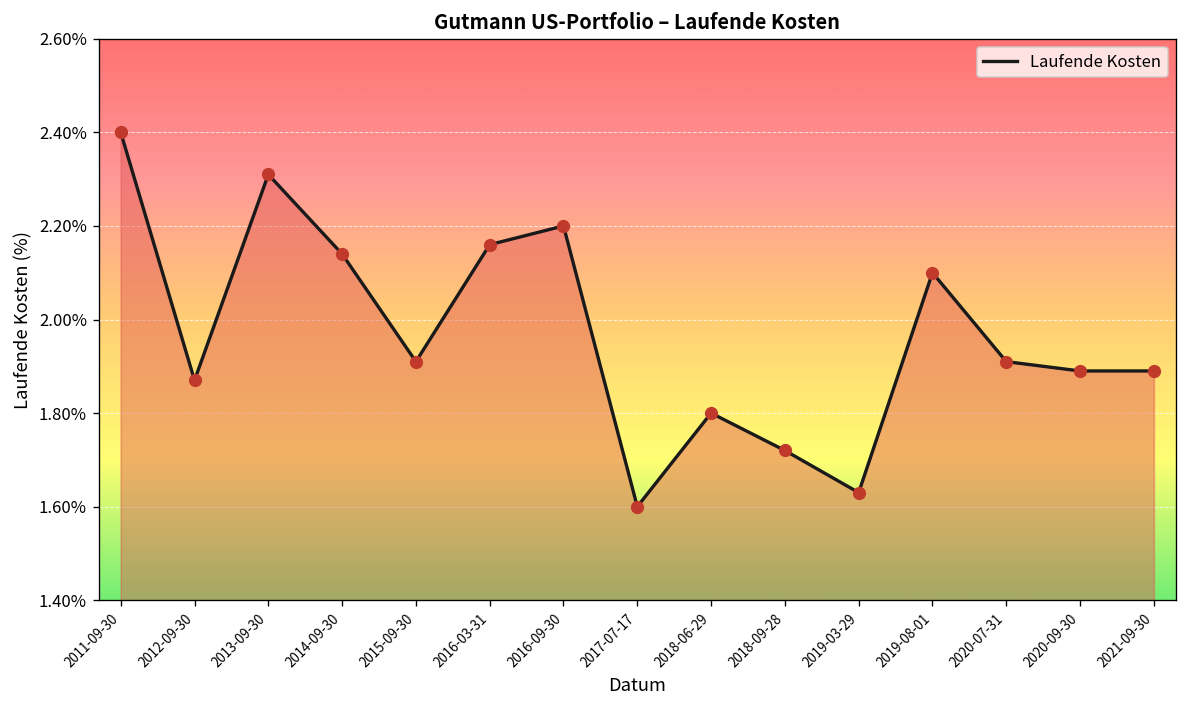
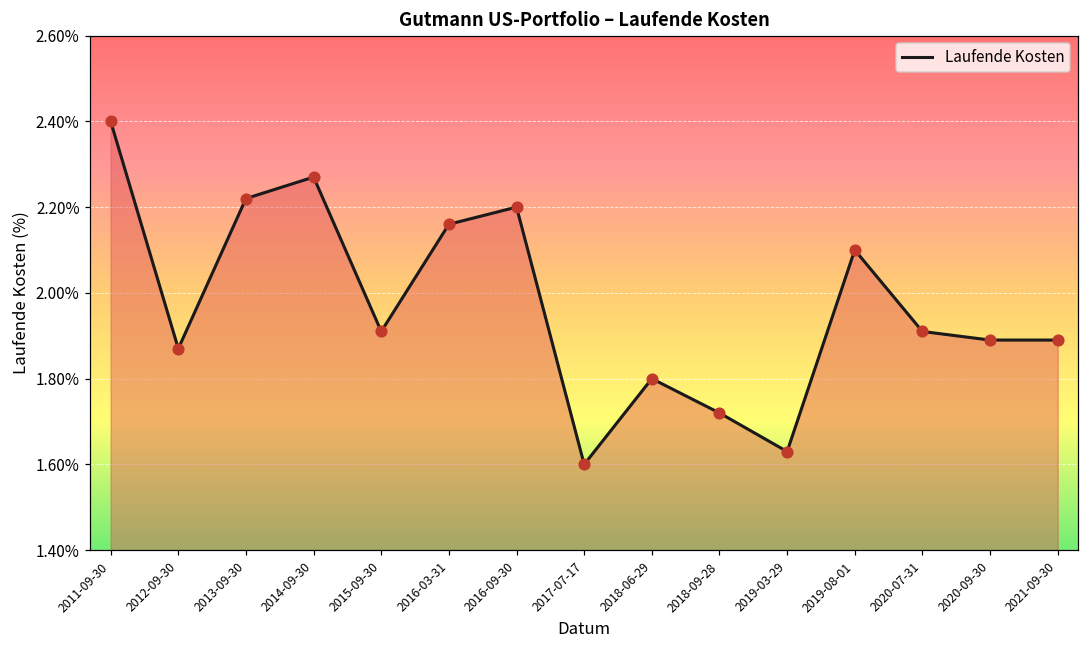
2013-09-30: 2.31% -> 2.22%
2014-09-30: 2.14% -> 2.27%
